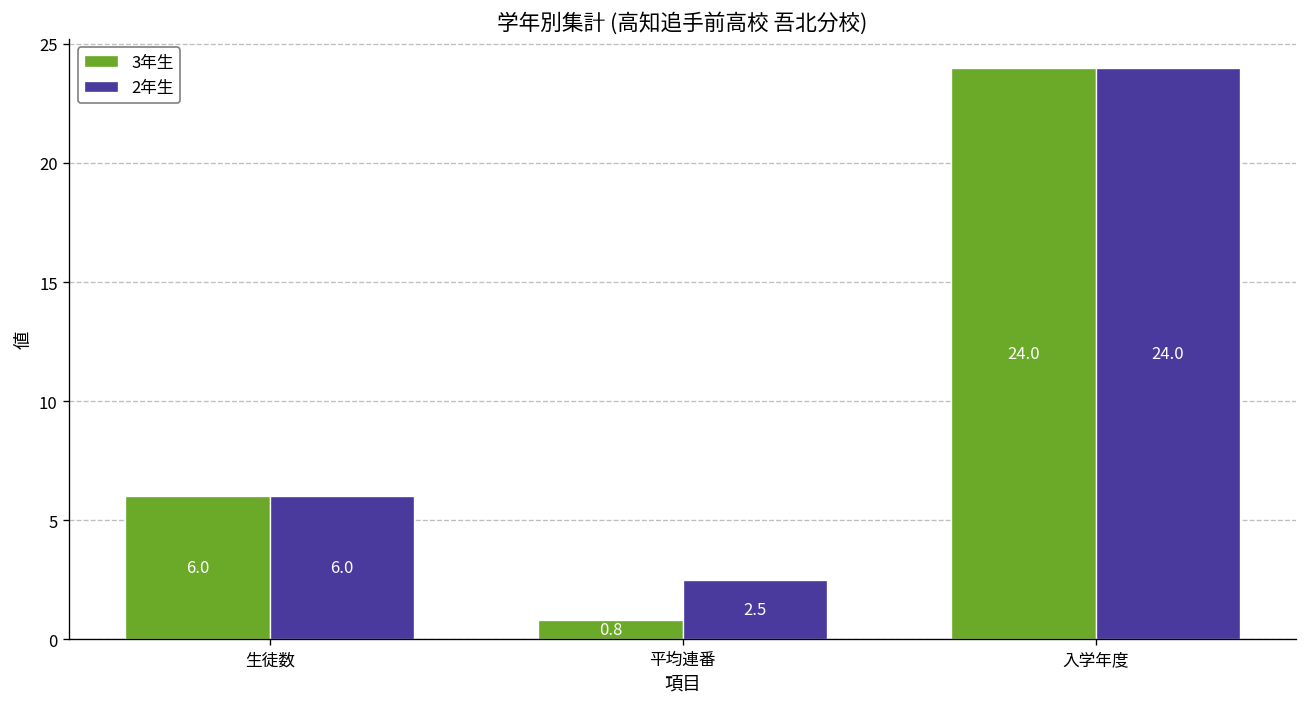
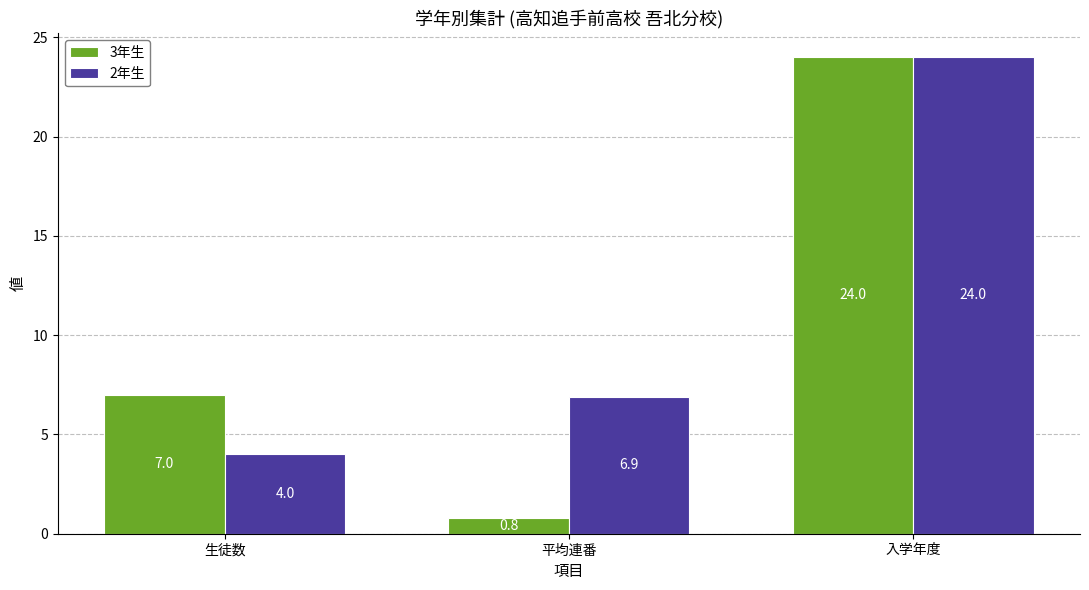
3年生, 生徒数: 6.0 -> 7.0
2年生, 生徒数: 6.0 -> 4.0
2年生, 平均連番: 2.5 -> 6.9
